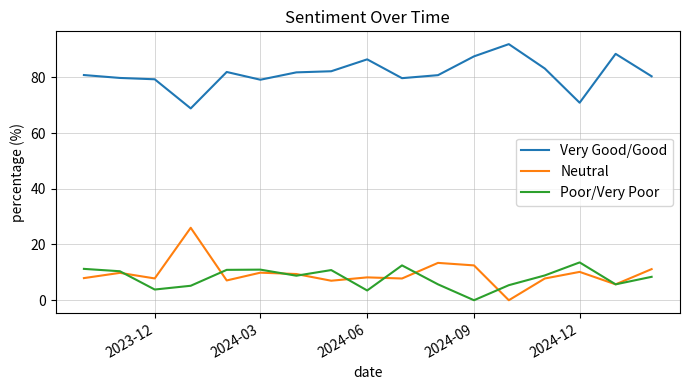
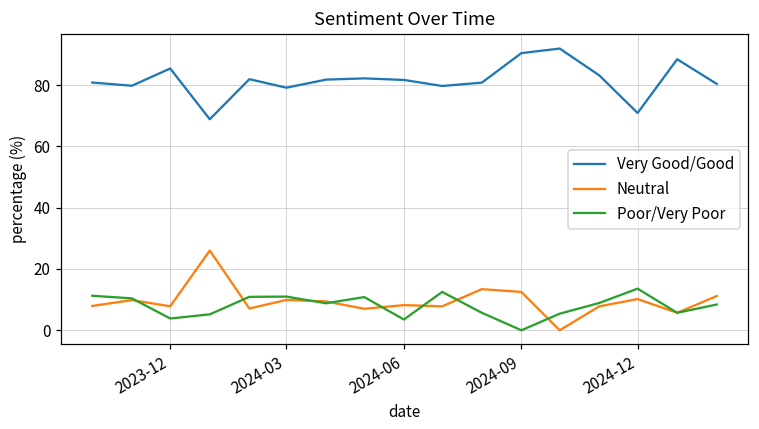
Very Good/Good, 2023-12: 79 -> 85
Very Good/Good, 2024-06: 86 -> 82
Very Good/Good, 2024-09: 88 -> 90
